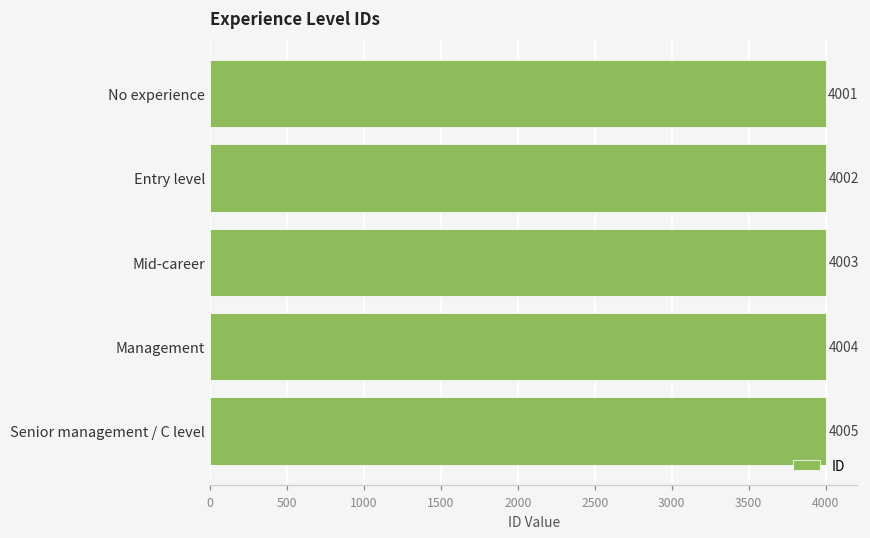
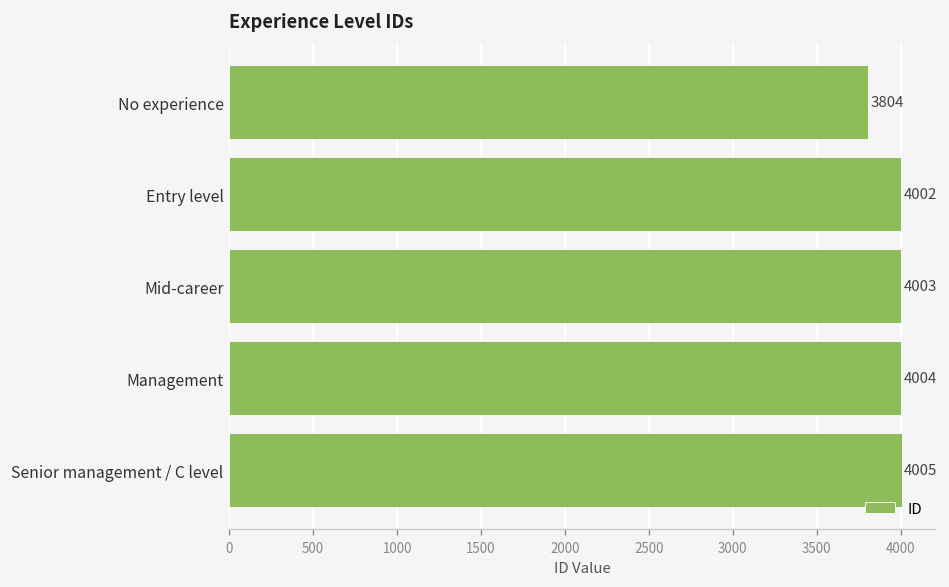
No experience: 4001 -> 3804
